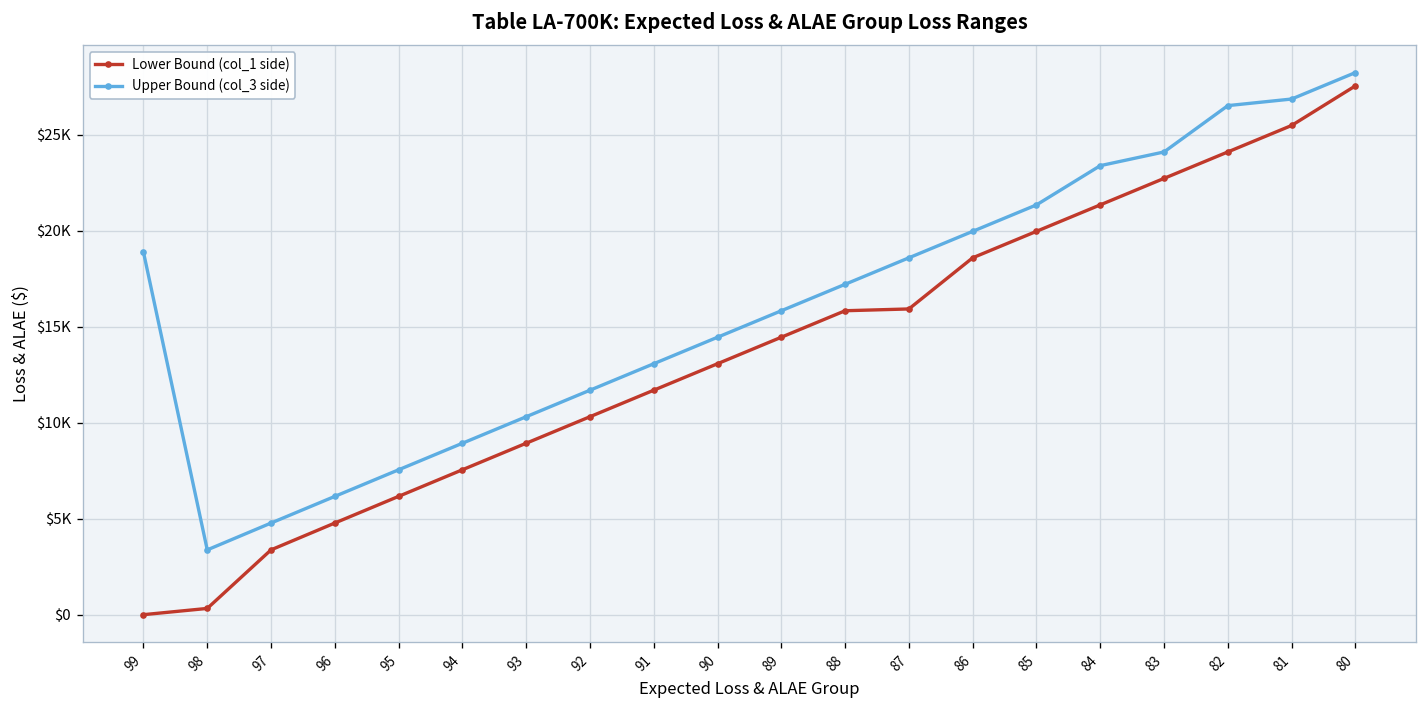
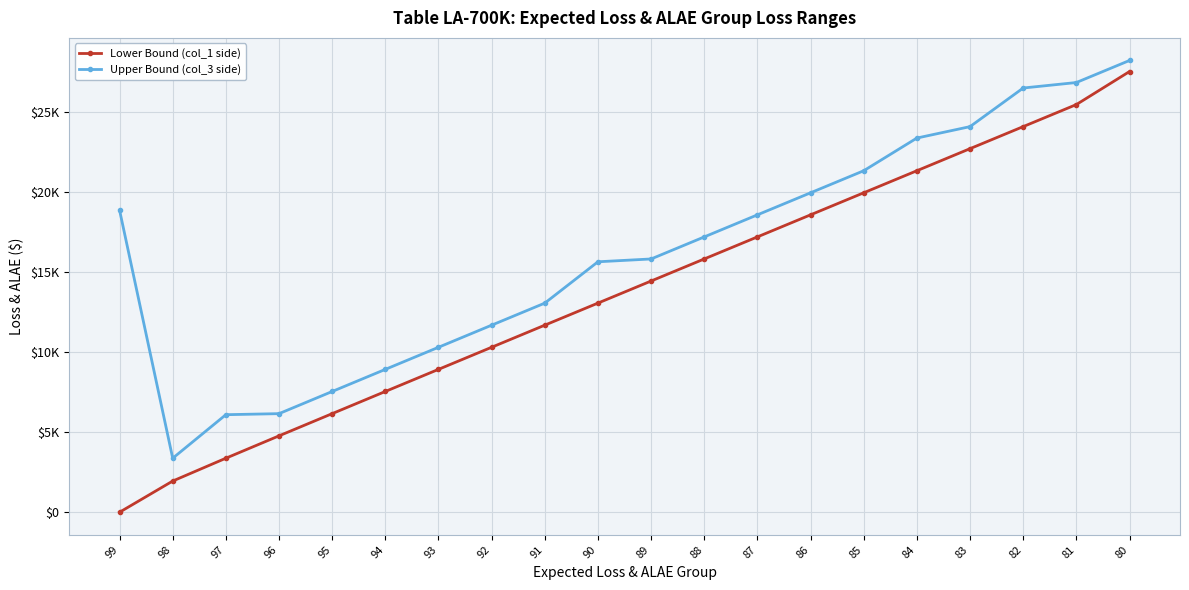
Lower Bound (col_1 side), 98: $300 -> $2000
Upper Bound (col_3 side), 97: $4800 -> $6100
Upper Bound (col_3 side), 90: $14400 -> $15700
Lower Bound (col_1 side), 87: $15900 -> $17200
